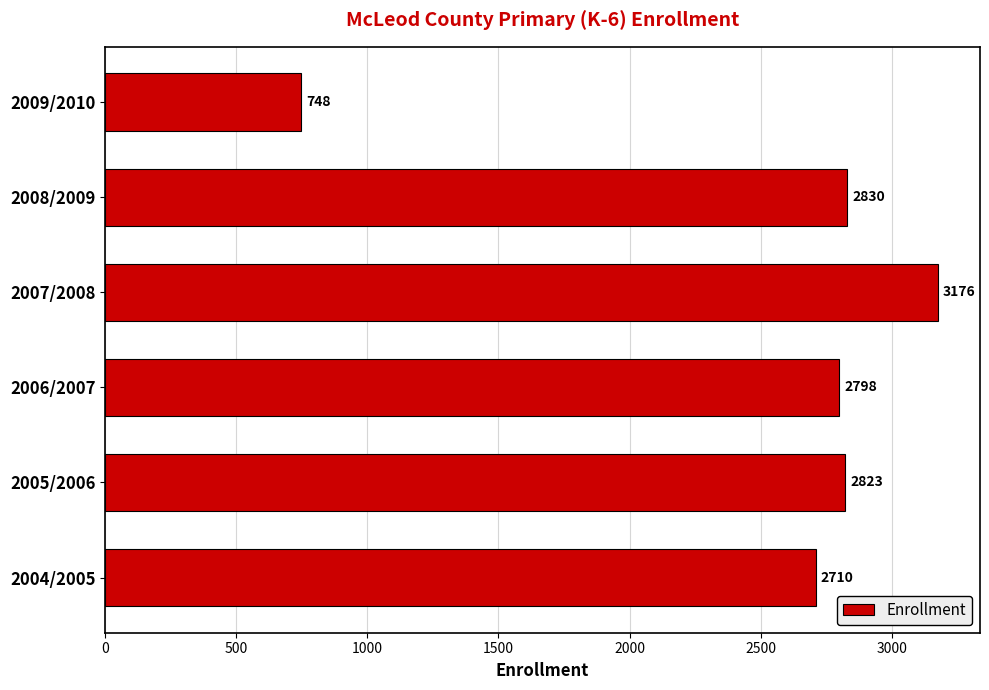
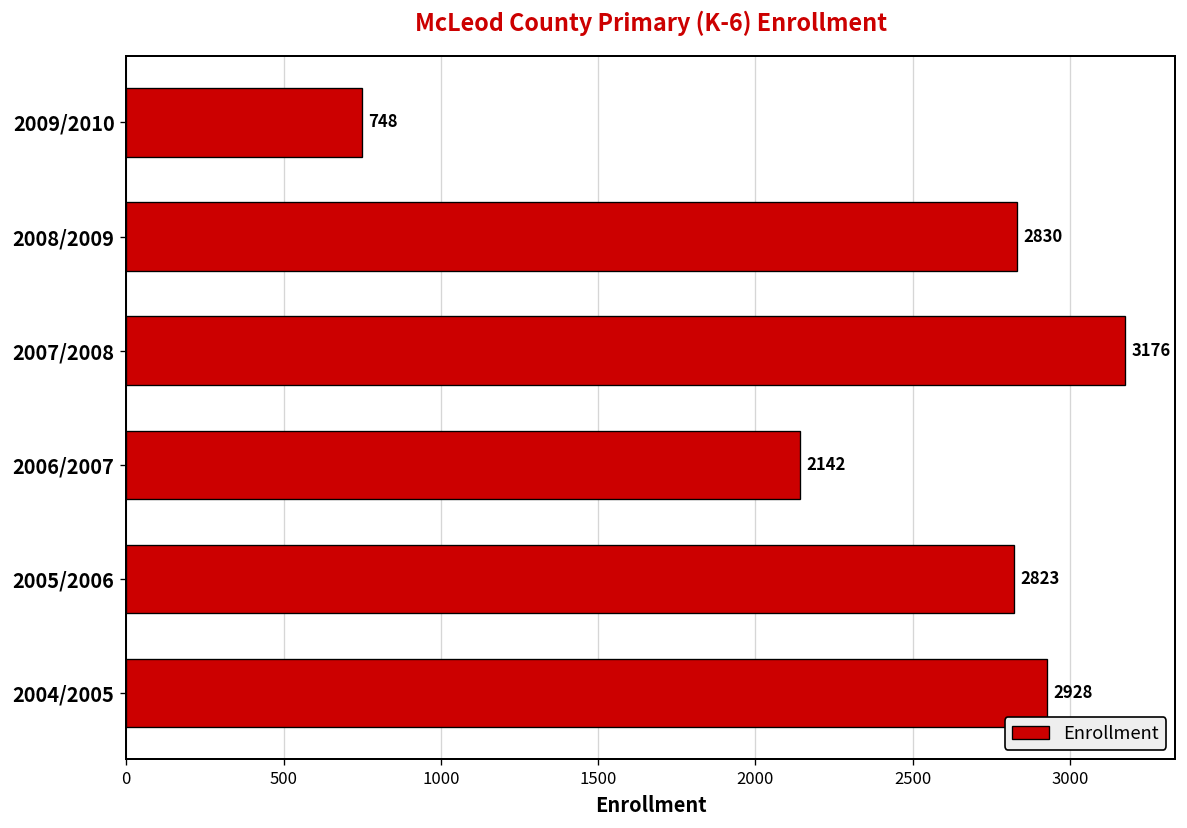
2006/2007: 2798 -> 2142
2004/2005: 2710 -> 2928
